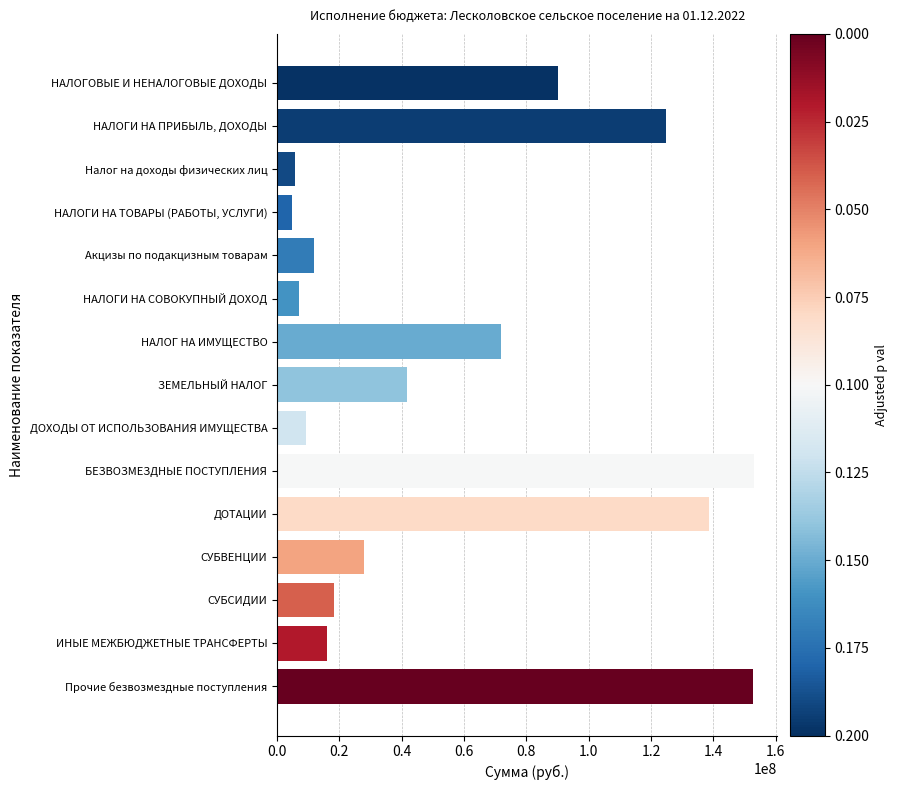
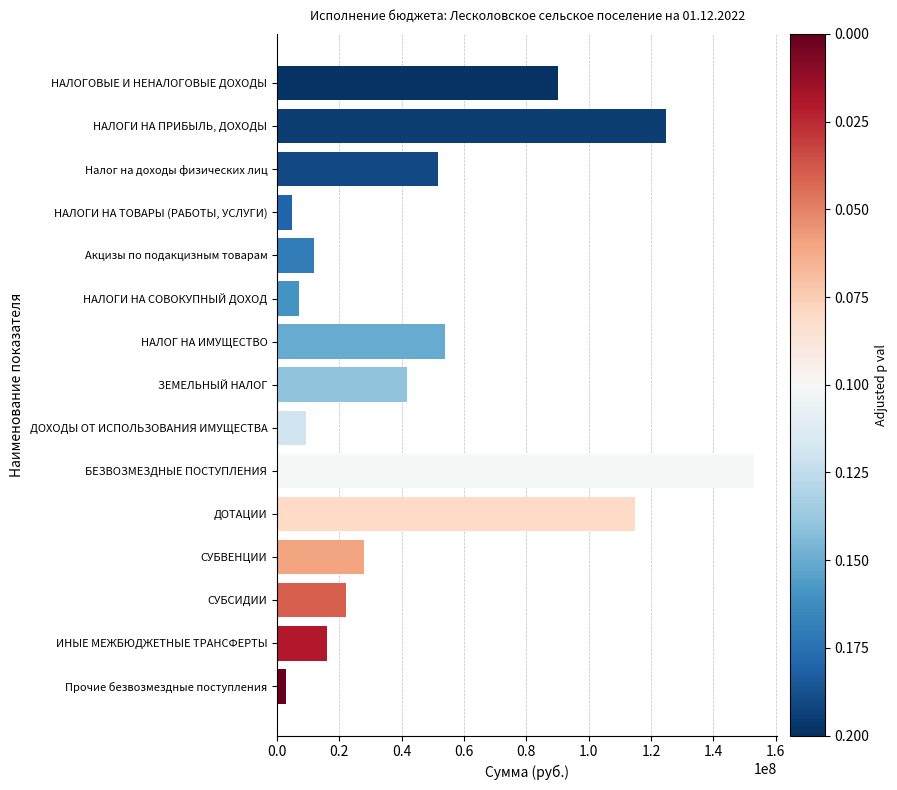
Налог на доходы физических лиц: 6000000 -> 52000000
НАЛОГ НА ИМУЩЕСТВО: 72000000 -> 54000000
ДОТАЦИИ: 139000000 -> 115000000
СУБСИДИИ: 18000000 -> 22000000
Прочие безвозмездные поступления: 153000000 -> 3000000
